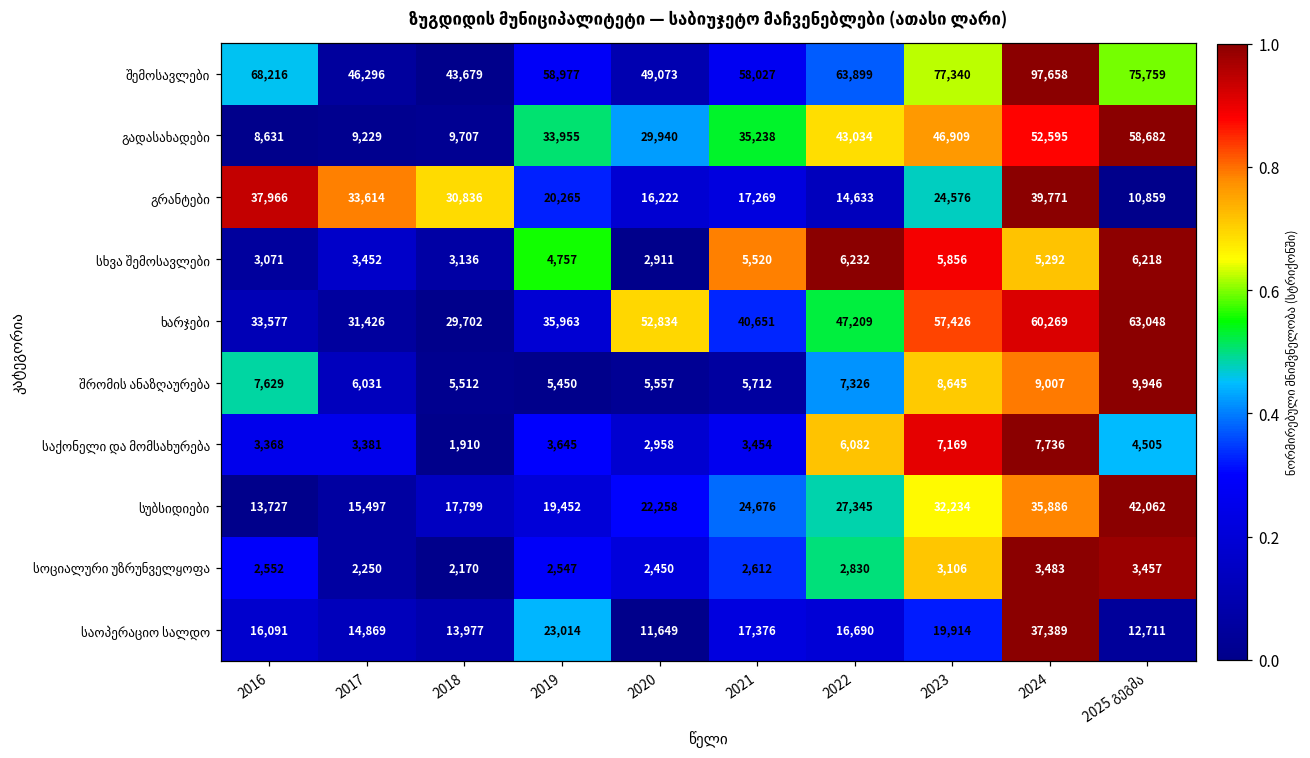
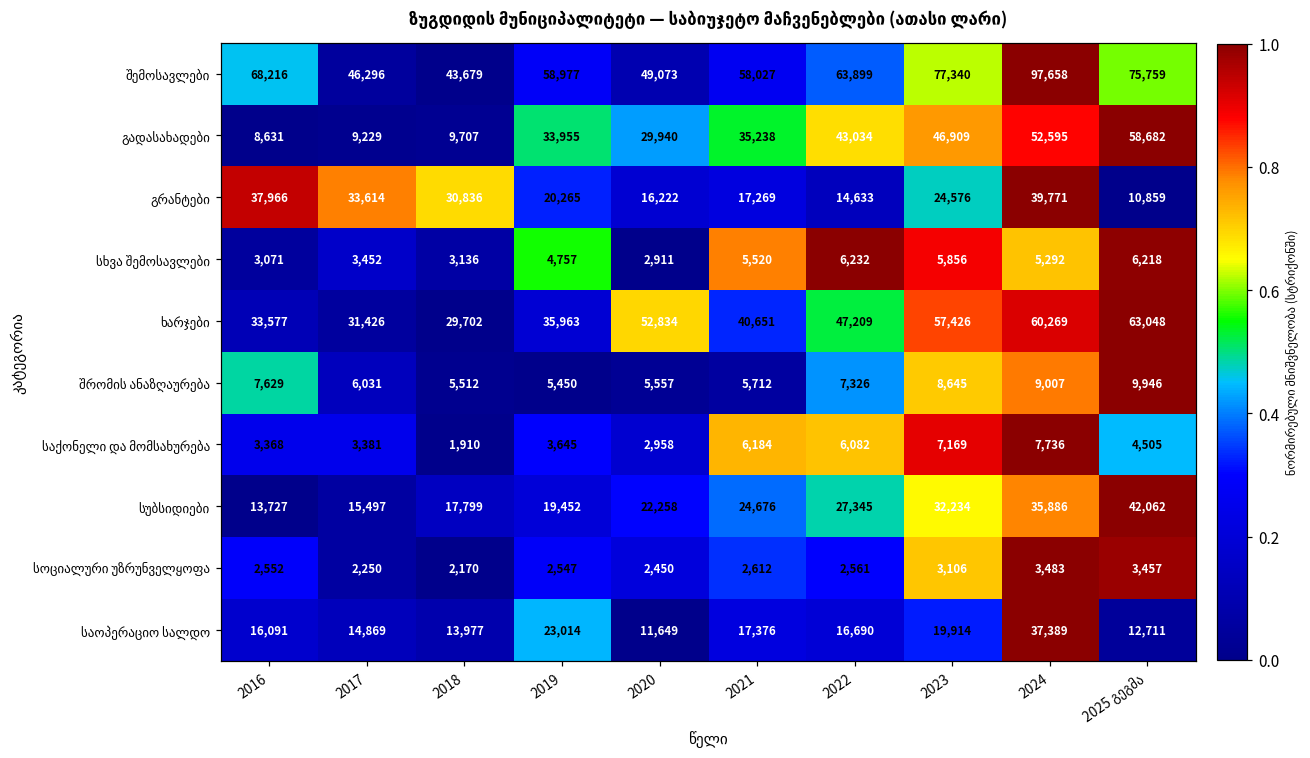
საქონელი და მომსახურება, 2021: 3,454 -> 6,184
სოციალური უზრუნველყოფა, 2022: 2,830 -> 2,561
